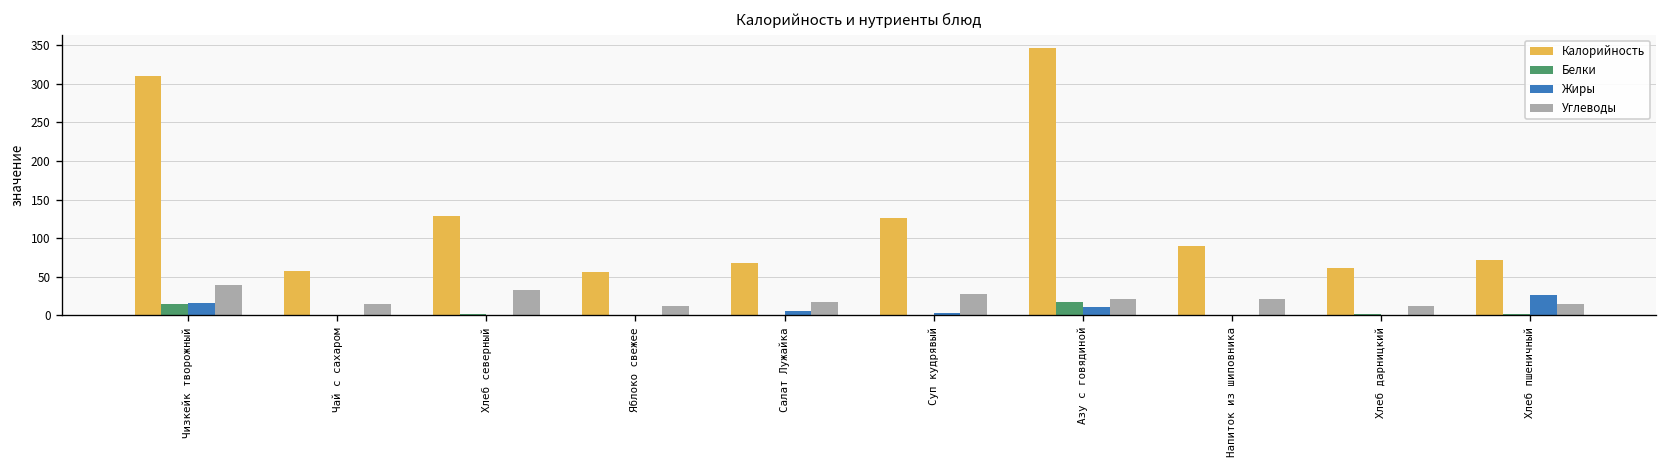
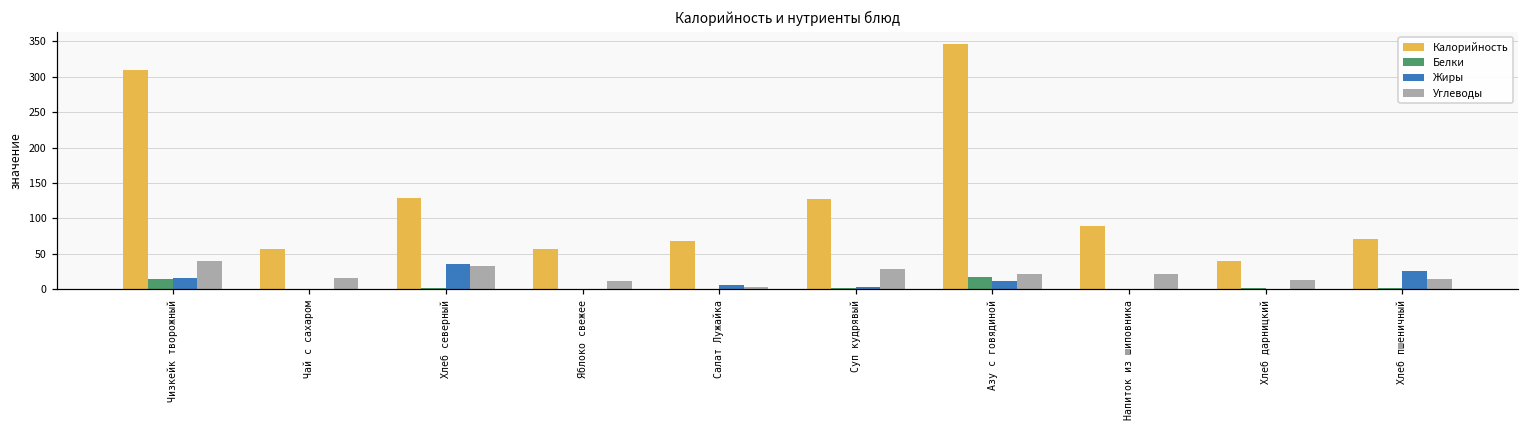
Жиры, Хлеб северный: 0 -> 40
Углеводы, Салат Лужайка: 20 -> 0
Калорийность, Хлеб дарницкий: 60 -> 40
